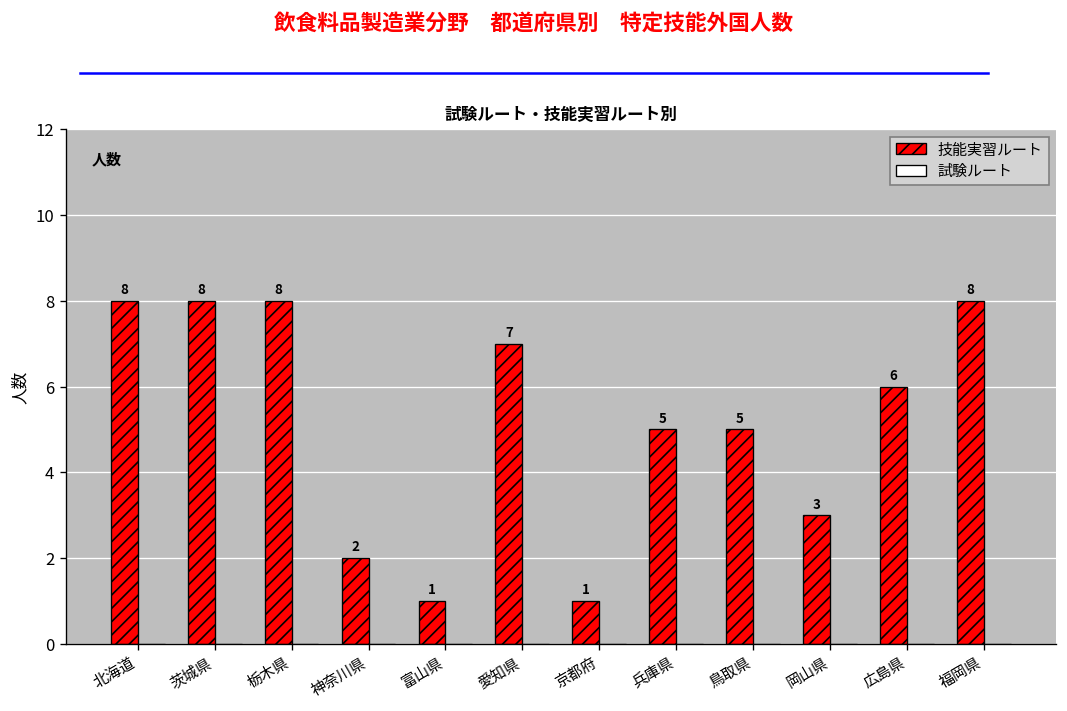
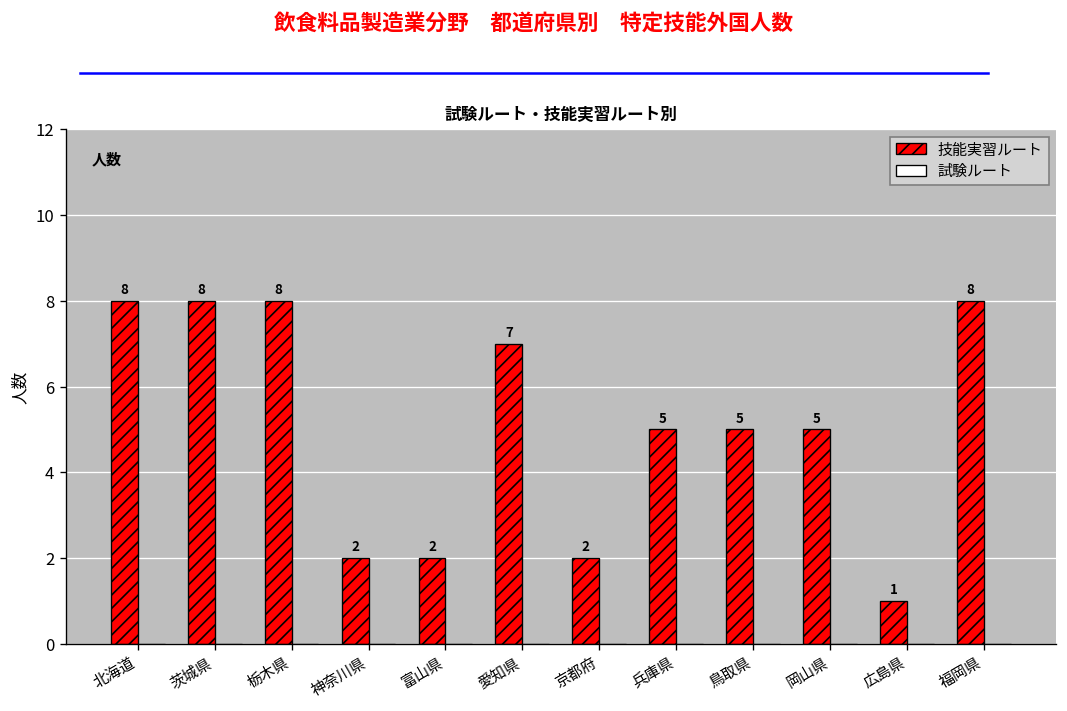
技能実習ルート, 富山県: 1 -> 2
技能実習ルート, 京都府: 1 -> 2
技能実習ルート, 岡山県: 3 -> 5
技能実習ルート, 広島県: 6 -> 1
